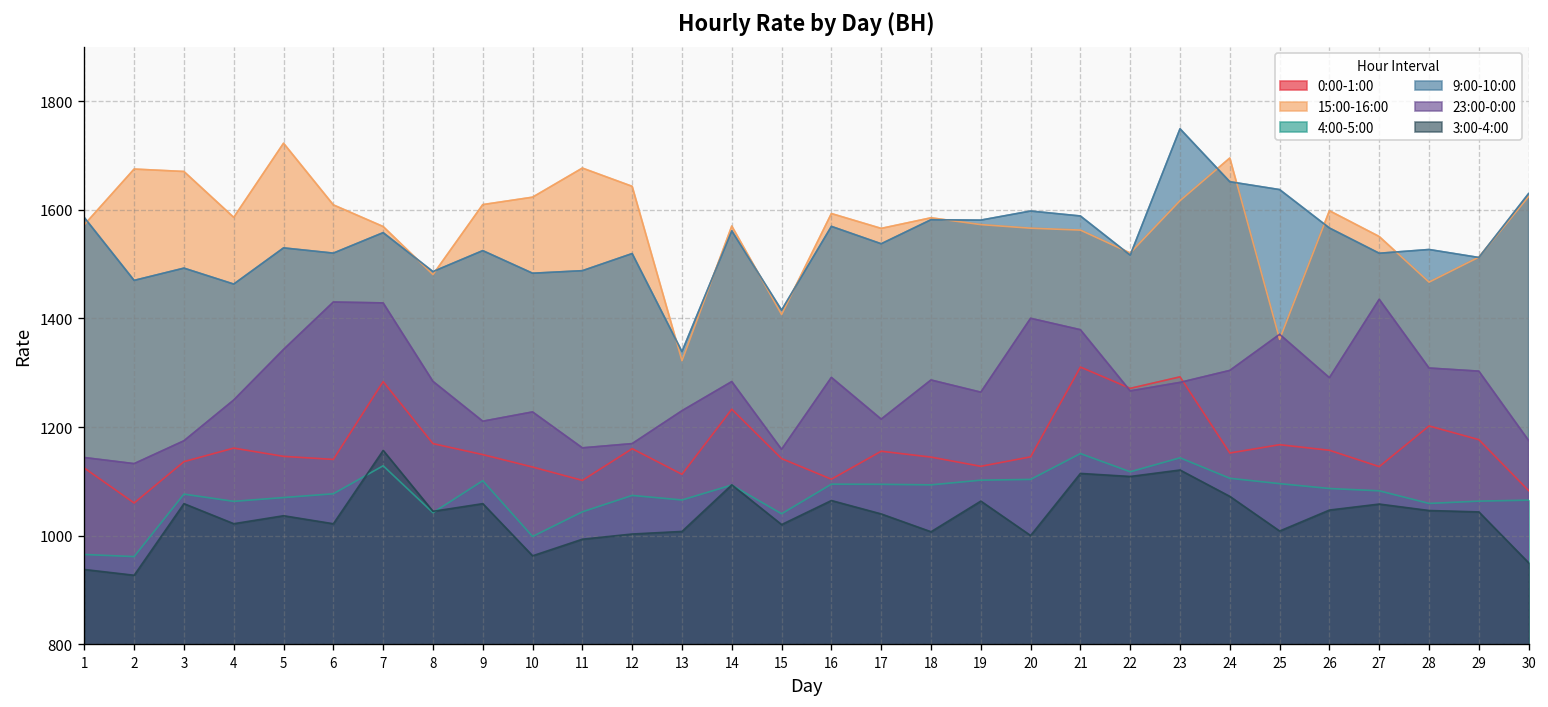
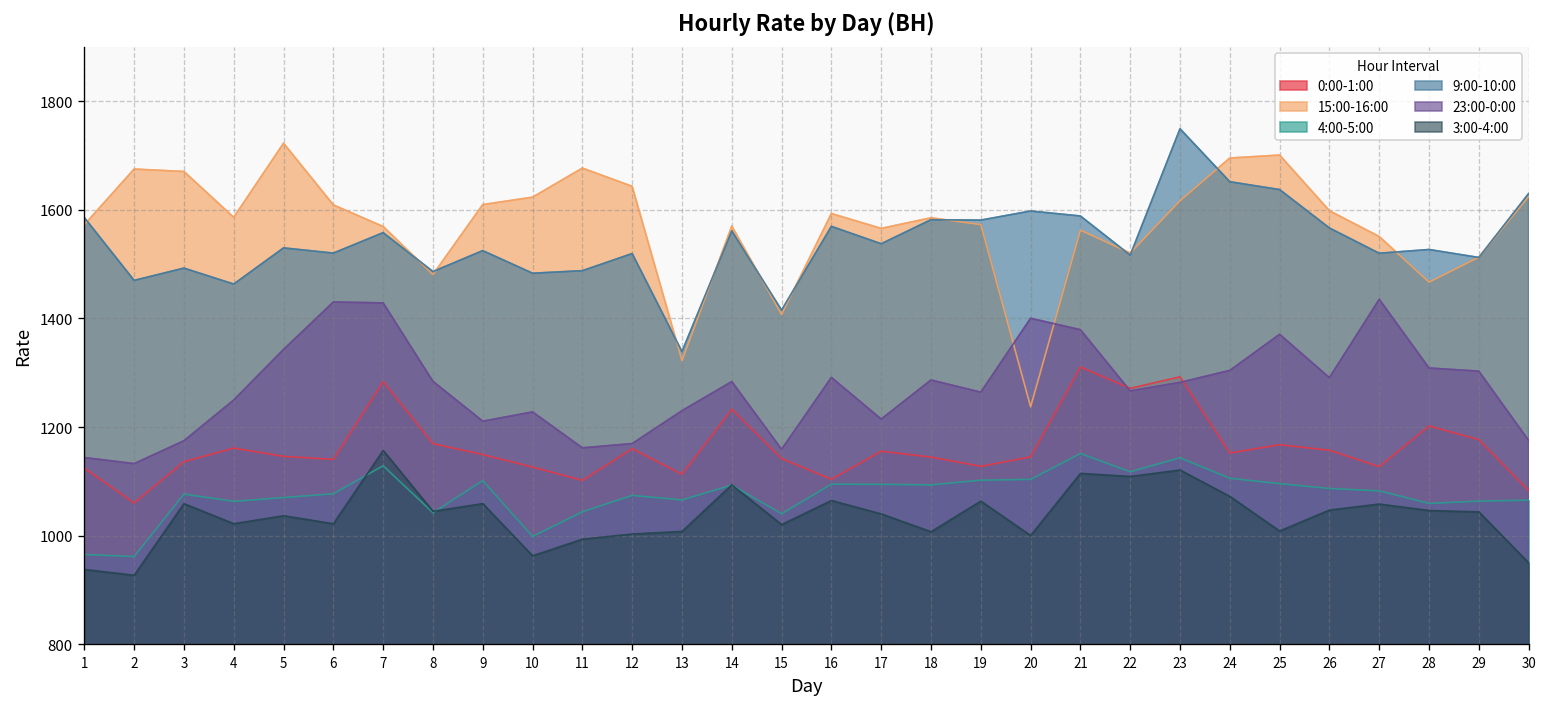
15:00-16:00, 20: 1570 -> 1240
15:00-16:00, 25: 1360 -> 1700
